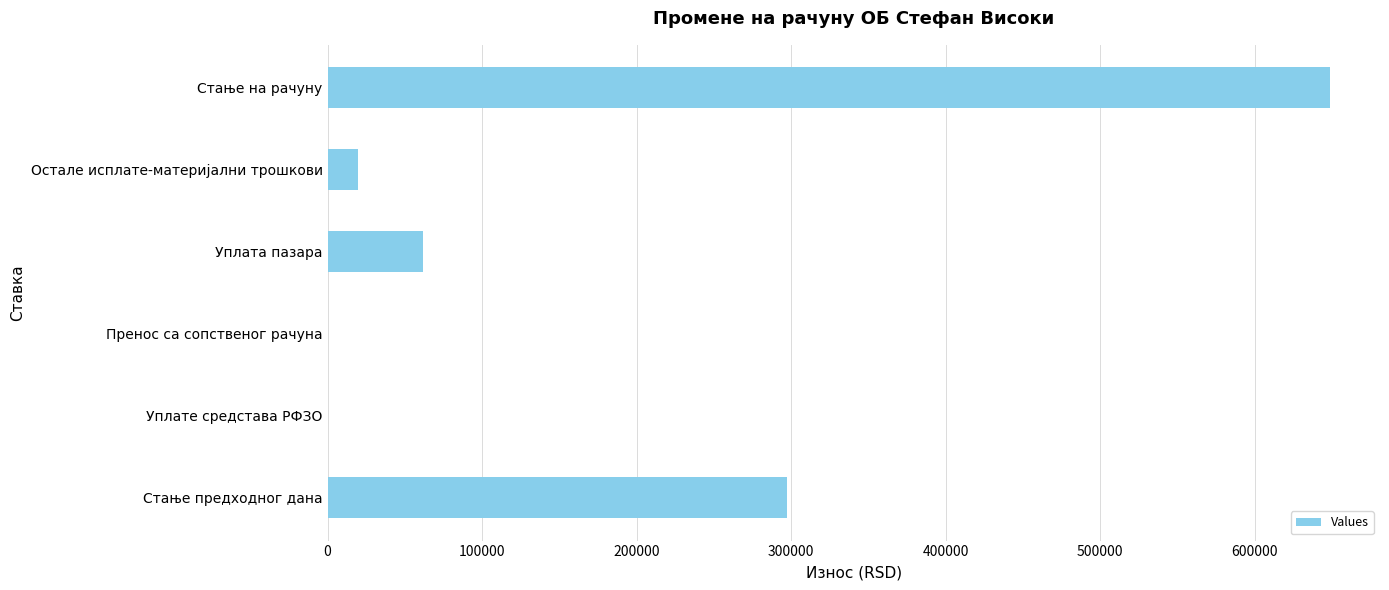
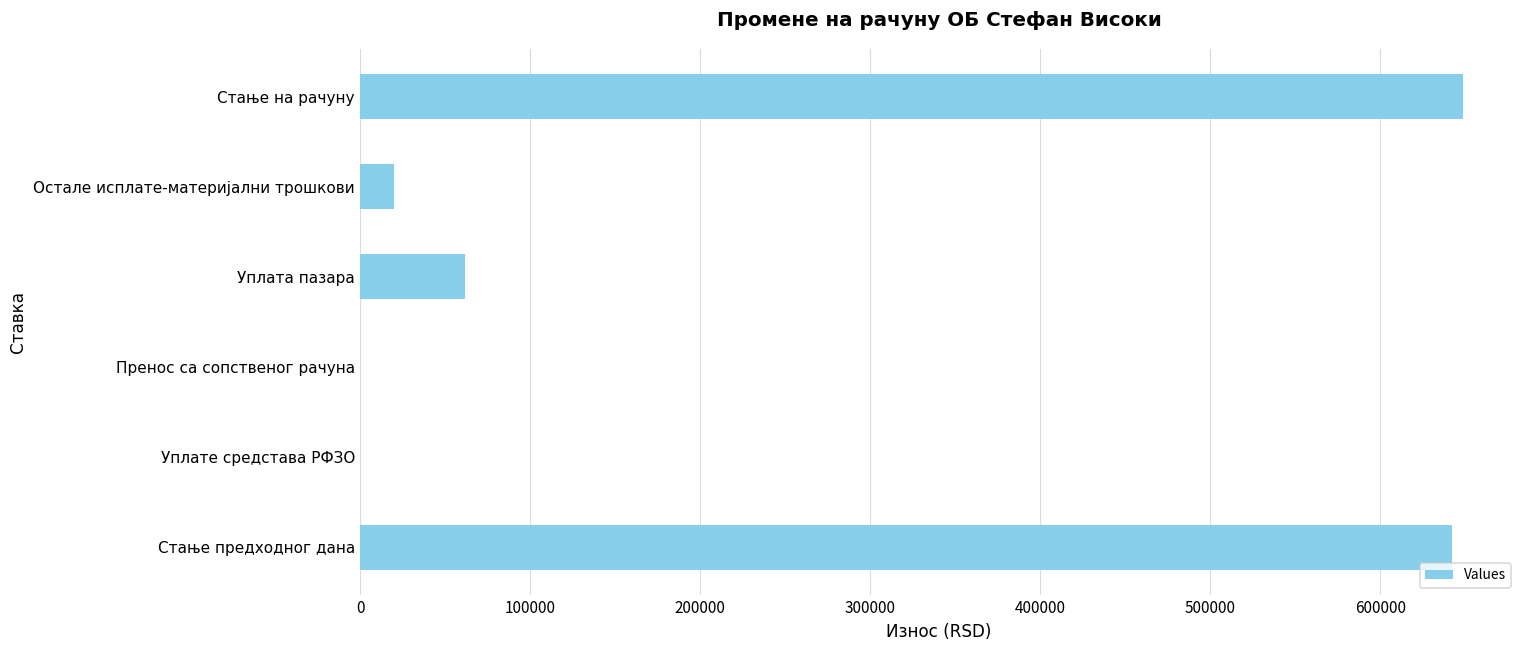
Стање предходног дана: 297000 -> 642000
